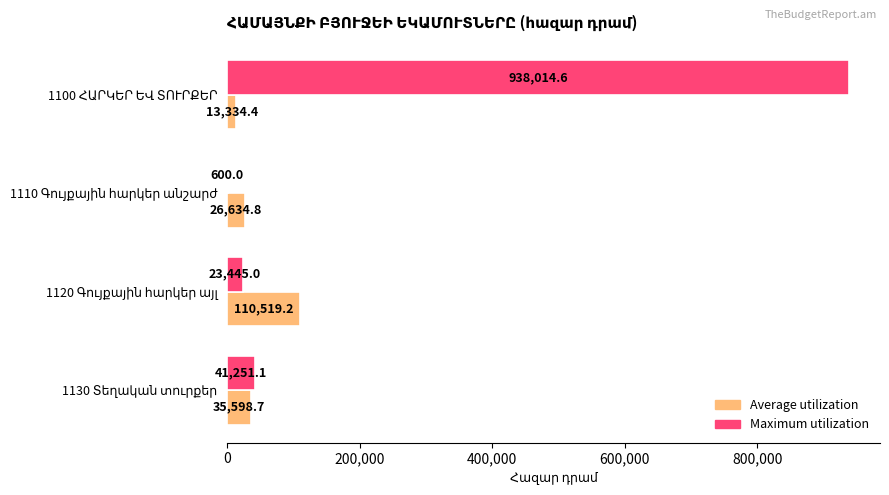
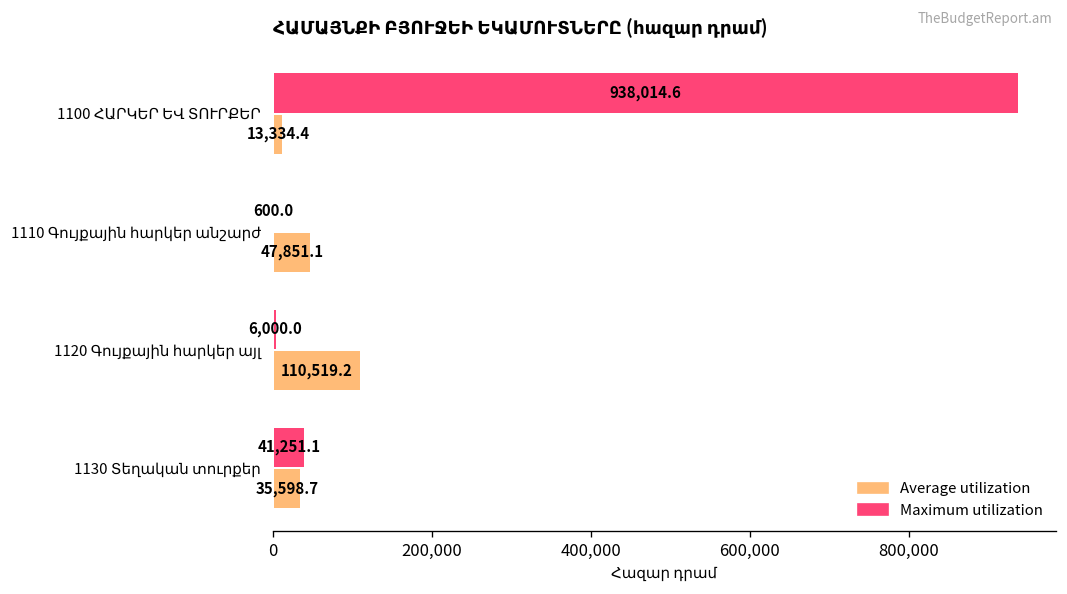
Average utilization, 1110 Գույքային հարկեր անշարժ: 26,634.8 -> 47,851.1
Maximum utilization, 1120 Գույքային հարկեր այլ: 23,445.0 -> 6,000.0
